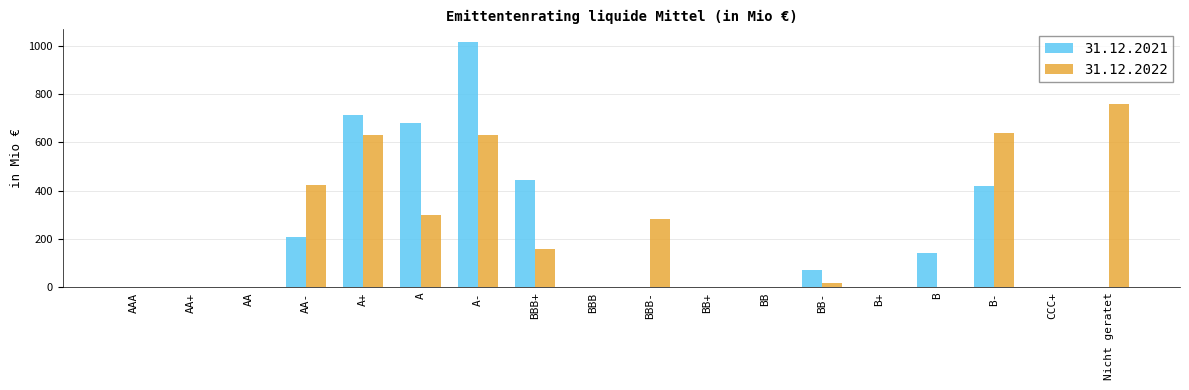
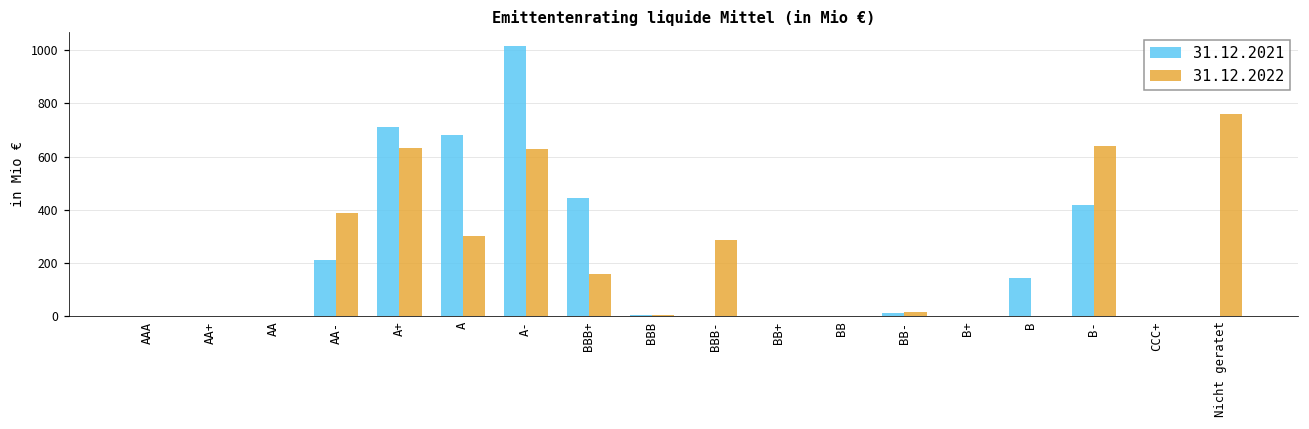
31.12.2022, AA-: 420 -> 390
31.12.2021, BB-: 70 -> 10
